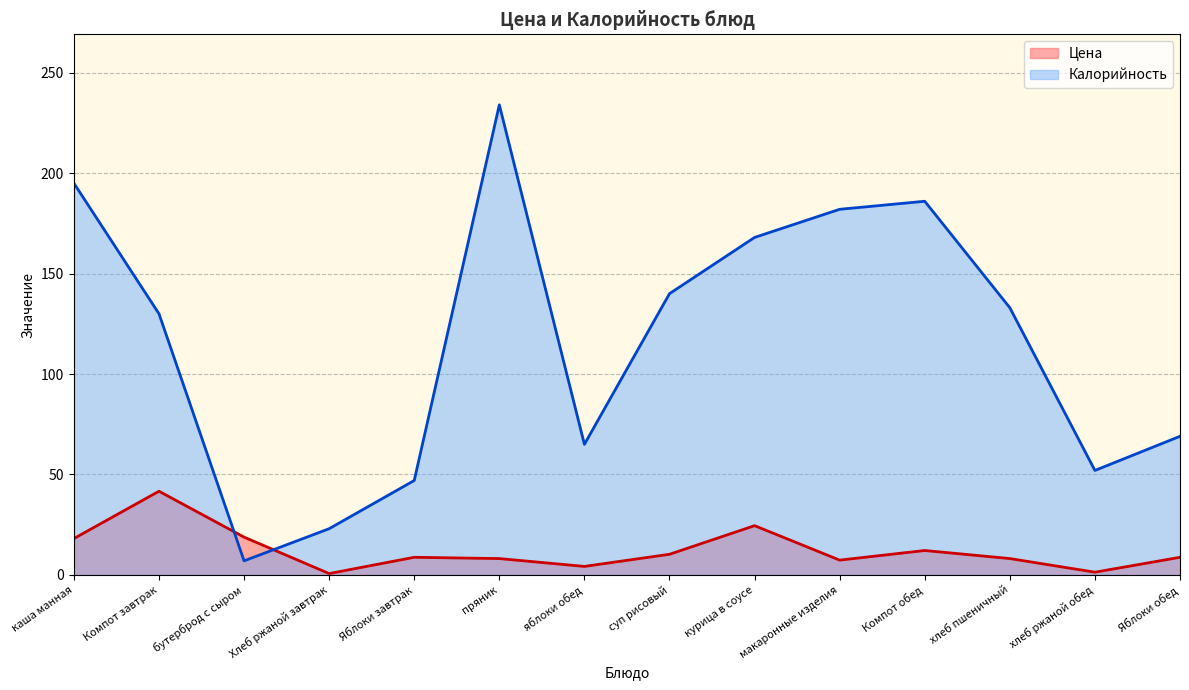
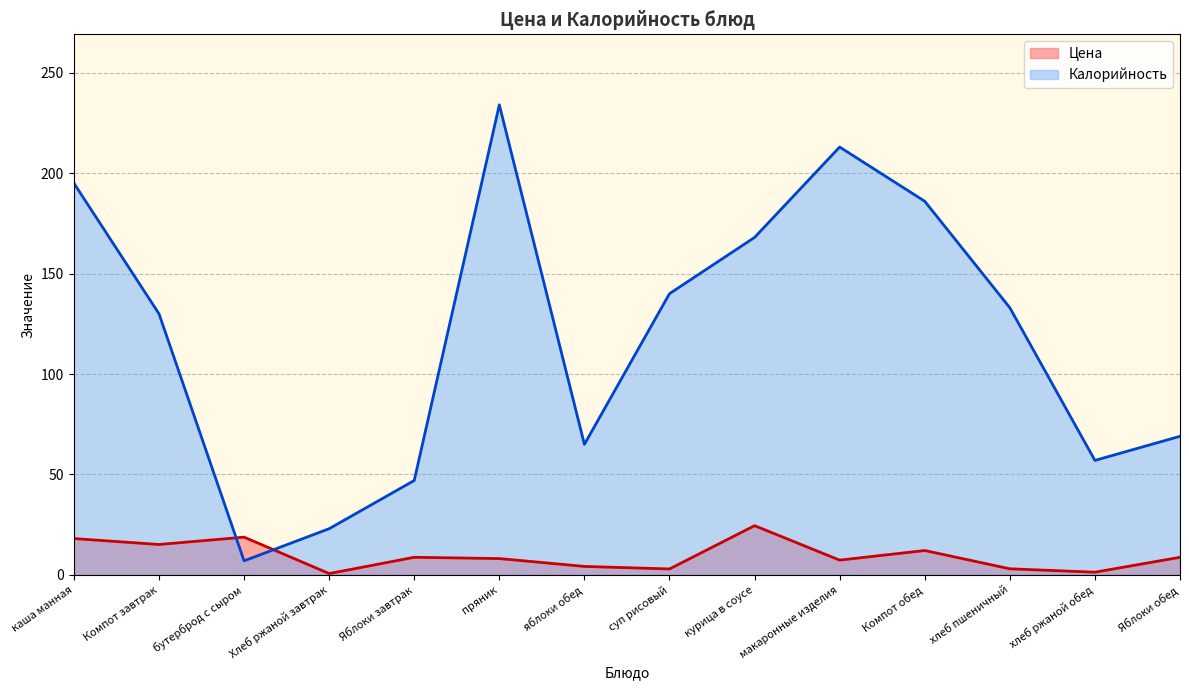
Цена, Компот завтрак: 42 -> 15
Цена, суп рисовый: 10 -> 3
Калорийность, макаронные изделия: 182 -> 213
Цена, хлеб пшеничный: 8 -> 3
Калорийность, хлеб ржаной обед: 52 -> 57
